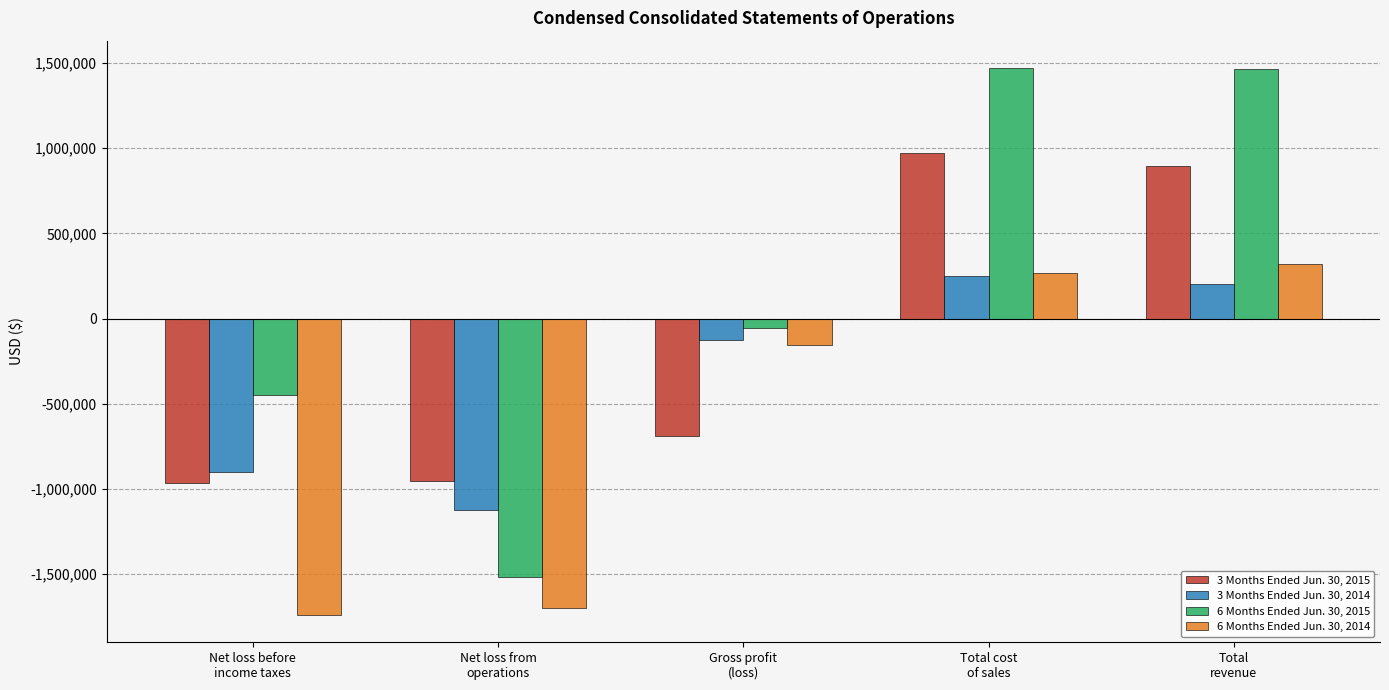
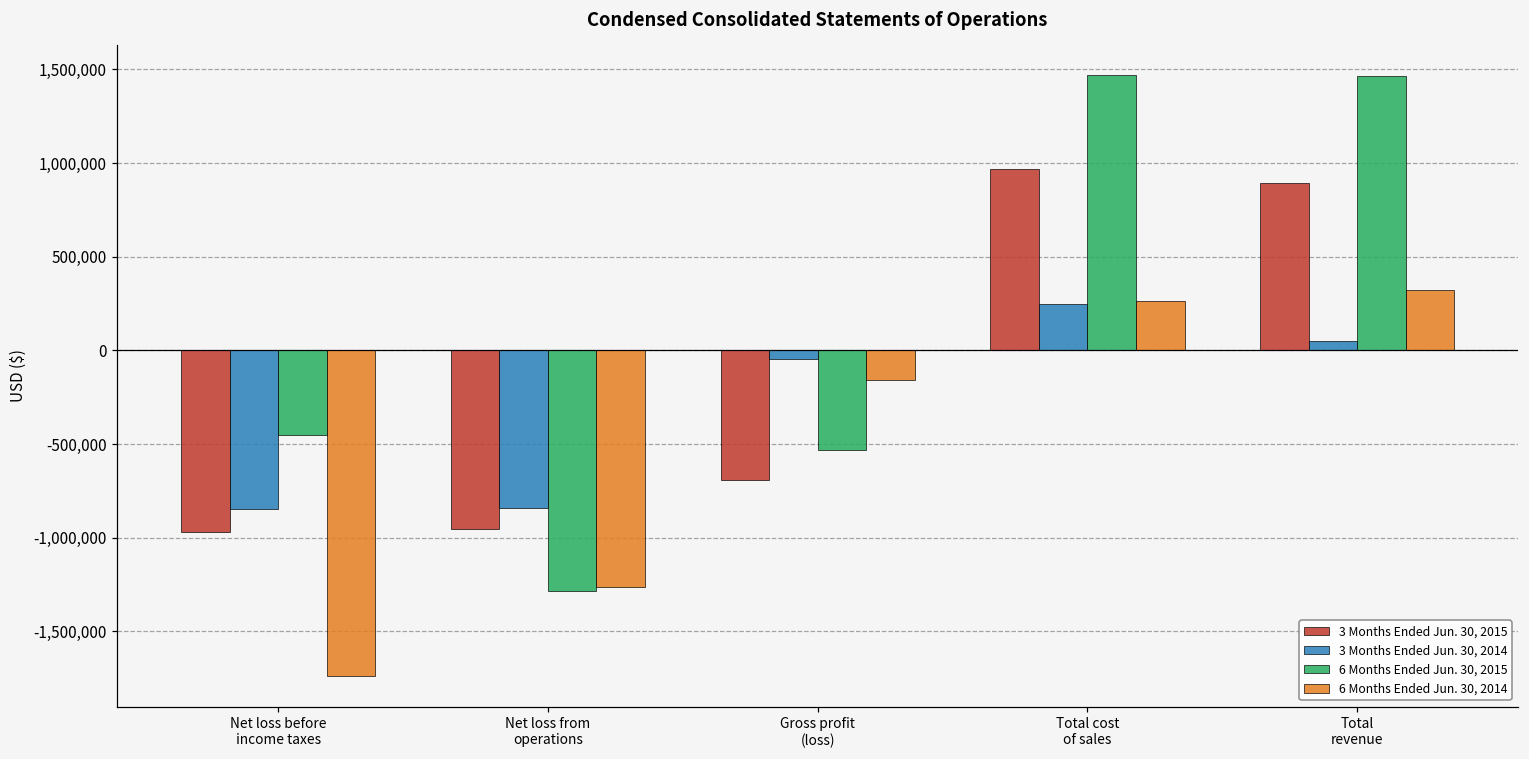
3 Months Ended Jun. 30, 2014, Net loss before income taxes: -900,000 -> -850,000
3 Months Ended Jun. 30, 2014, Net loss from operations: -1,130,000 -> -840,000
6 Months Ended Jun. 30, 2015, Net loss from operations: -1,520,000 -> -1,290,000
6 Months Ended Jun. 30, 2014, Net loss from operations: -1,700,000 -> -1,260,000
3 Months Ended Jun. 30, 2014, Gross profit (loss): -130,000 -> -50,000
6 Months Ended Jun. 30, 2015, Gross profit (loss): -60,000 -> -530,000
3 Months Ended Jun. 30, 2014, Total revenue: 200,000 -> 50,000
